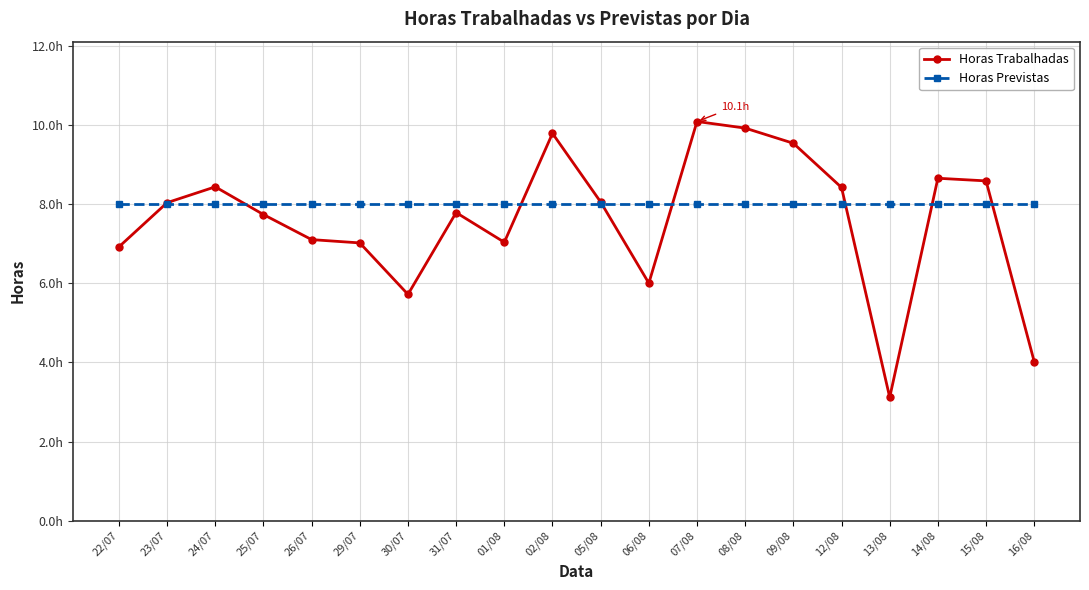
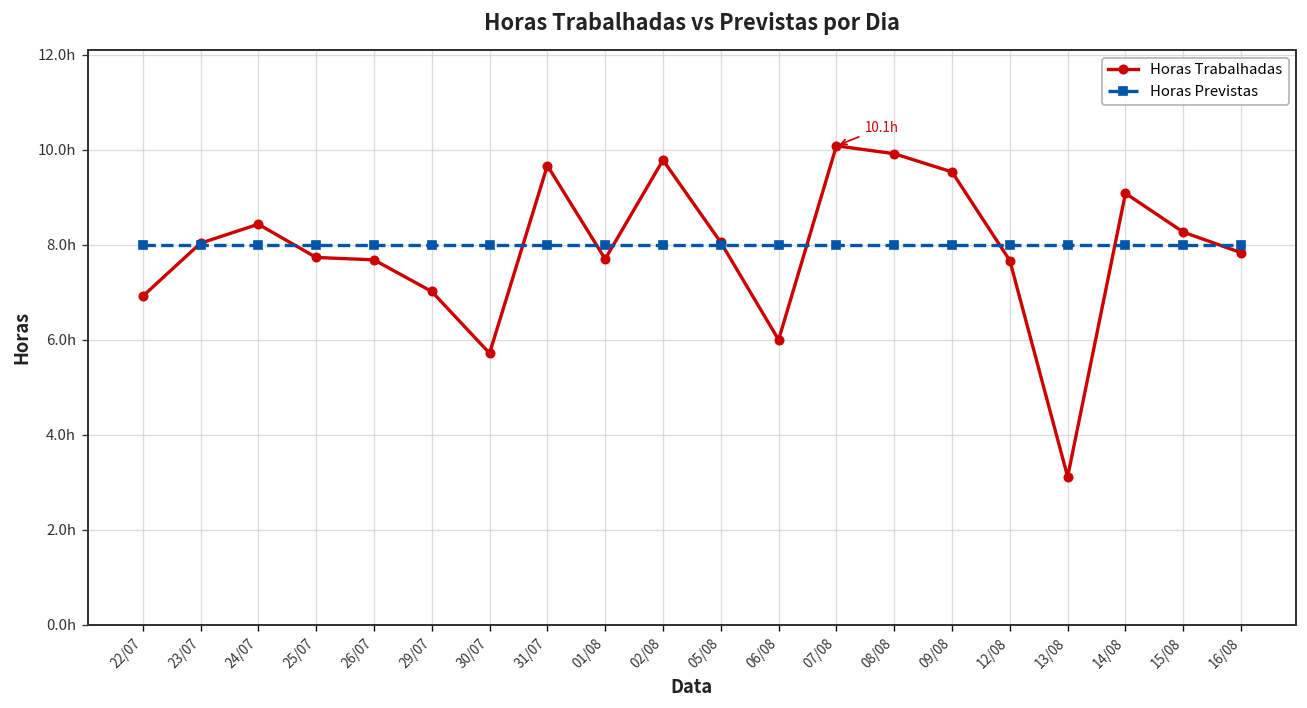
Horas Trabalhadas, 26/07: 7.1h -> 7.7h
Horas Trabalhadas, 31/07: 7.8h -> 9.7h
Horas Trabalhadas, 01/08: 7.0h -> 7.7h
Horas Trabalhadas, 12/08: 8.4h -> 7.7h
Horas Trabalhadas, 14/08: 8.7h -> 9.1h
Horas Trabalhadas, 15/08: 8.6h -> 8.3h
Horas Trabalhadas, 16/08: 4.0h -> 7.8h
